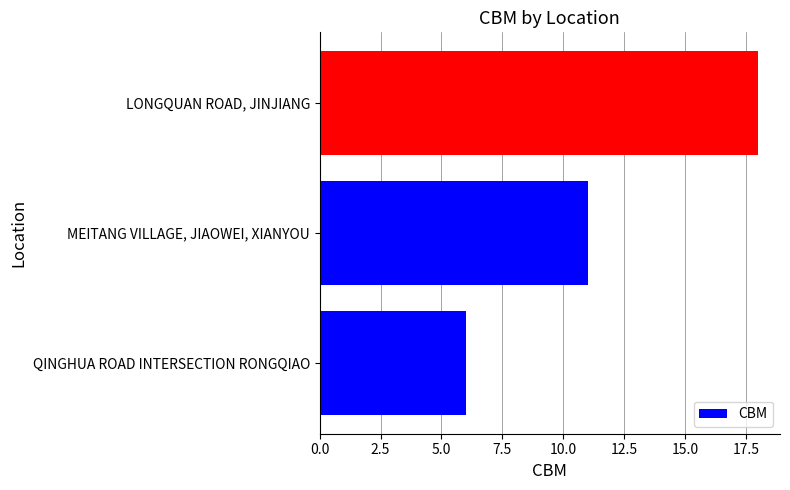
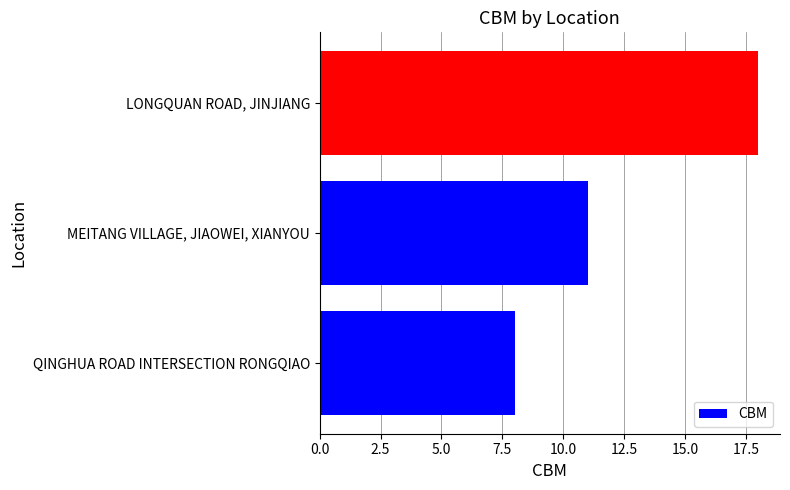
QINGHUA ROAD INTERSECTION RONGQIAO: 6 -> 8
